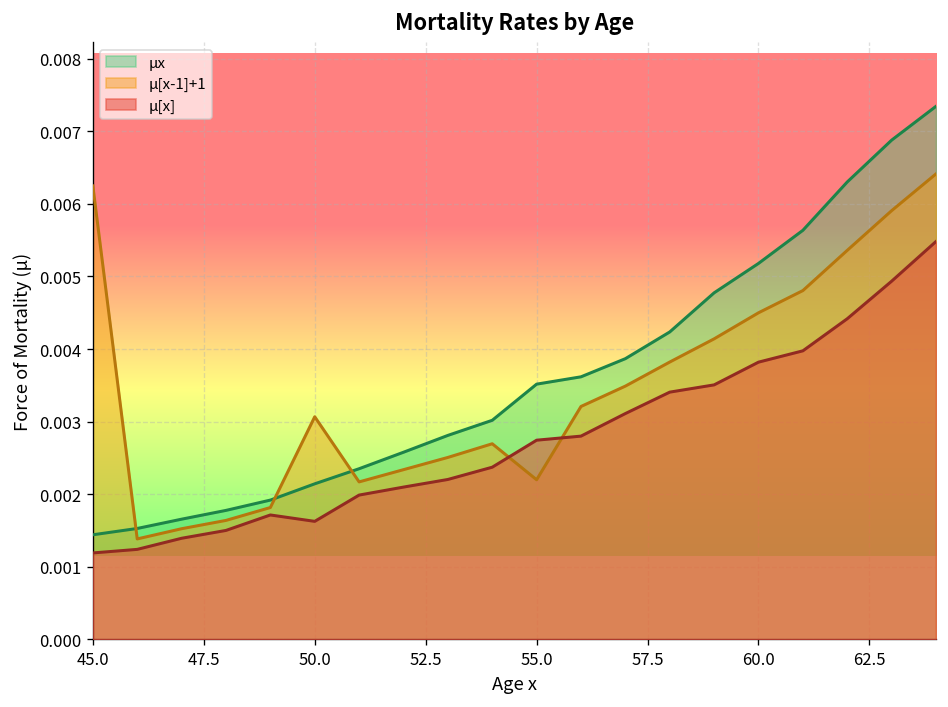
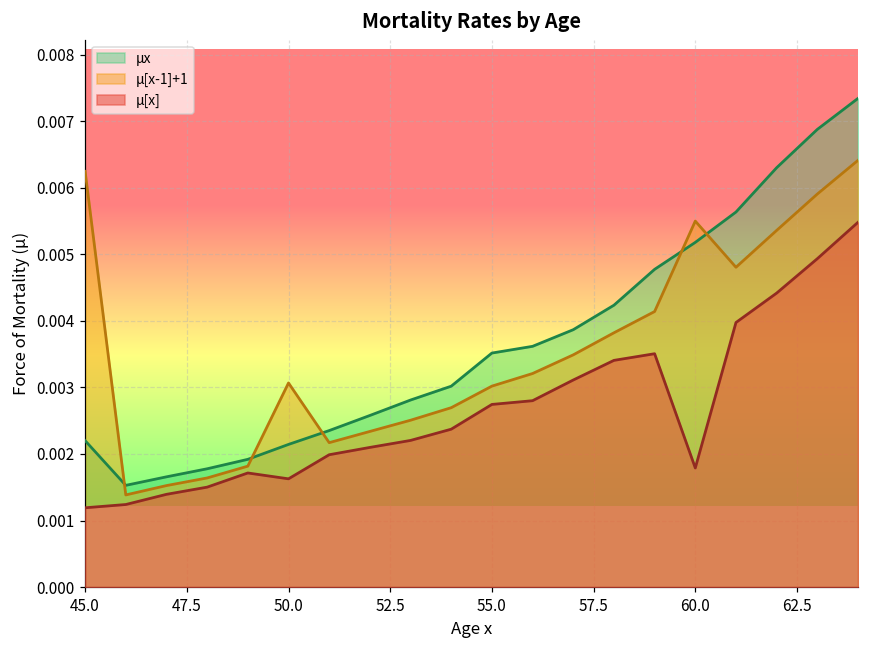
μx, 45.0: 0.0014 -> 0.0022
μ[x-1]+1, 55.0: 0.0022 -> 0.0030
μ[x-1]+1, 60.0: 0.0045 -> 0.0055
μ[x], 60.0: 0.0038 -> 0.0018
